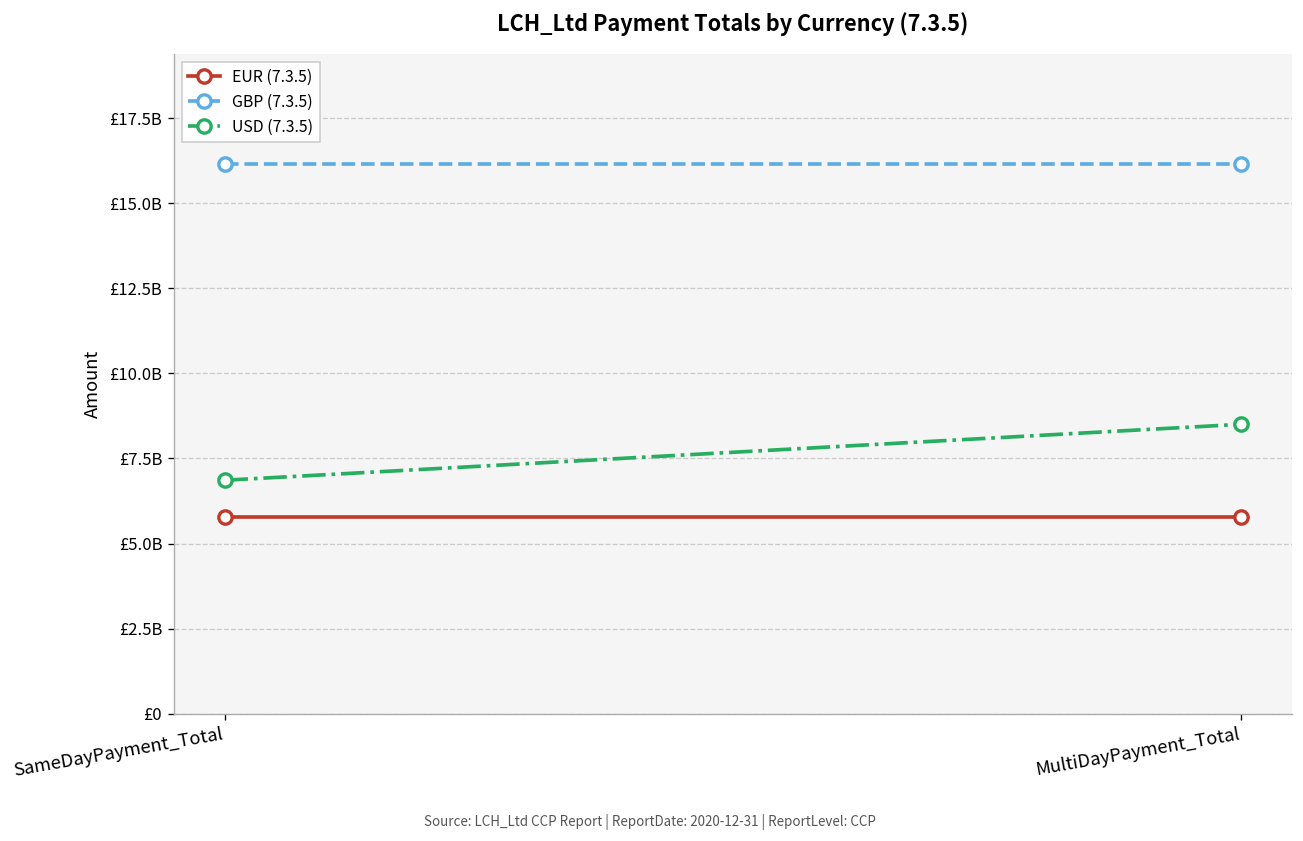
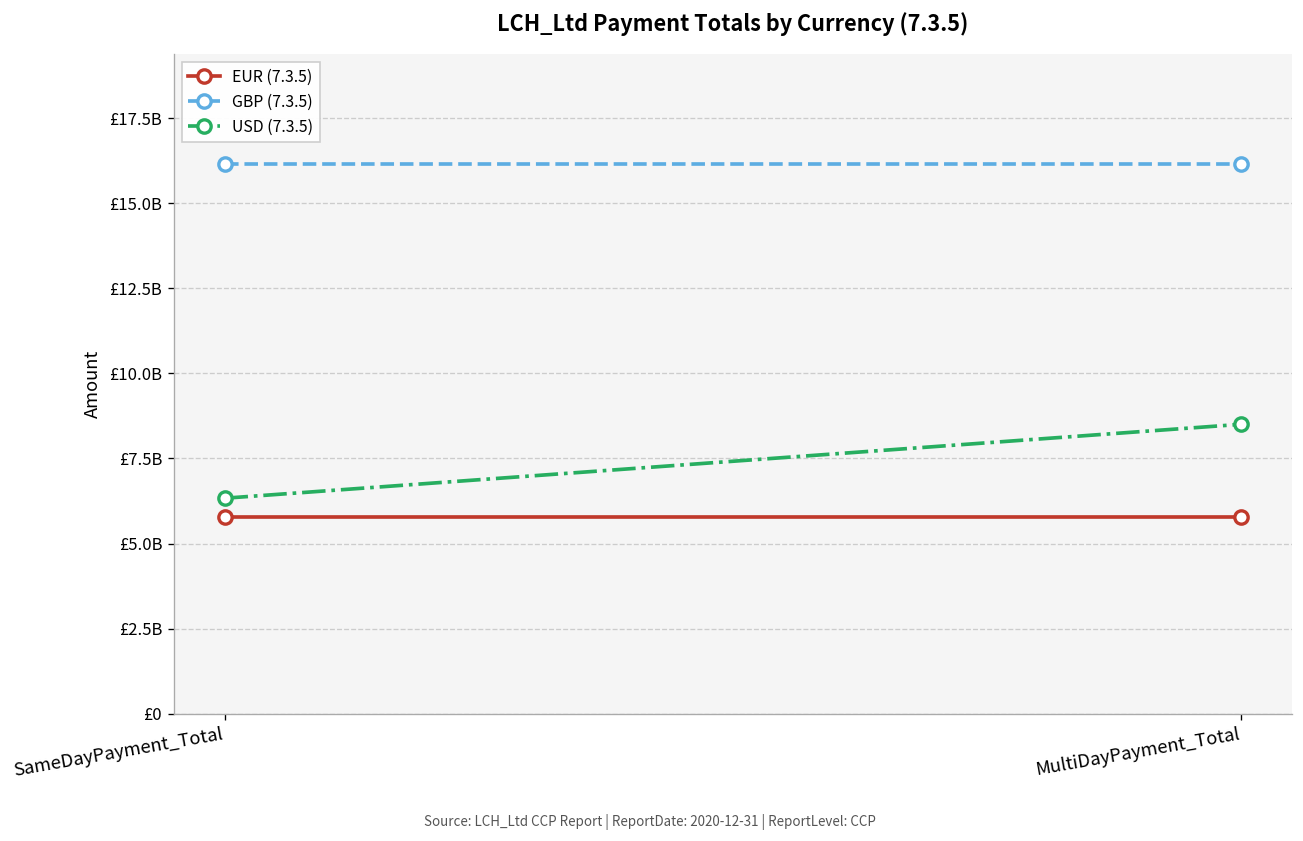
USD (7.3.5), SameDayPayment_Total: £6900000000 -> £6300000000
